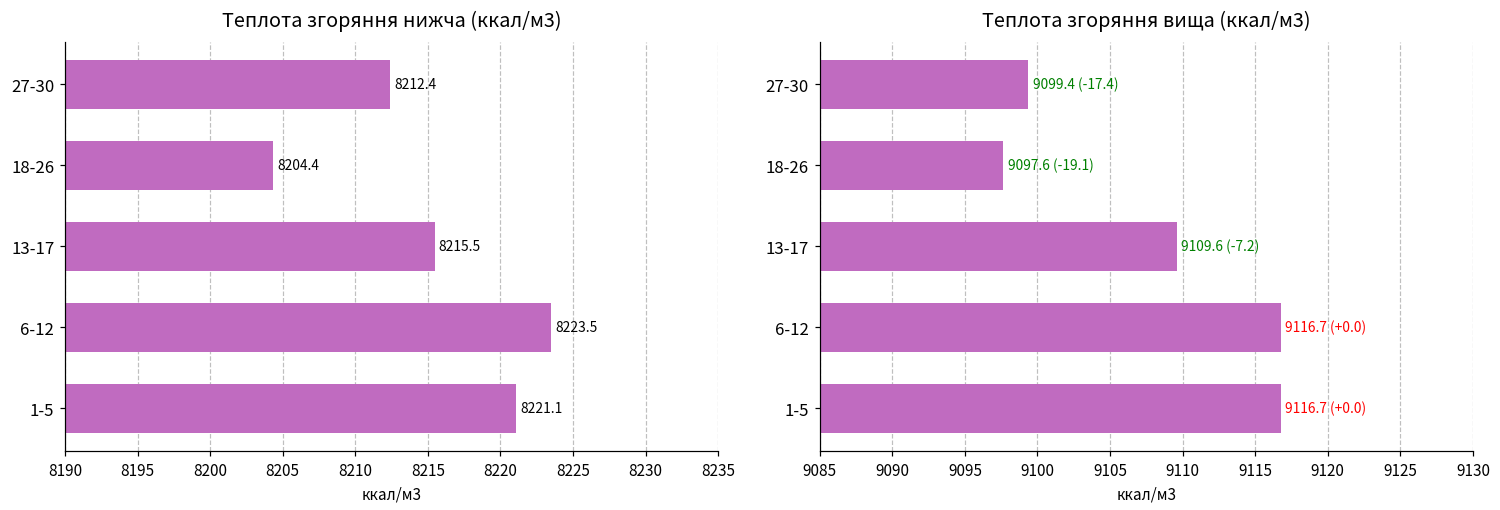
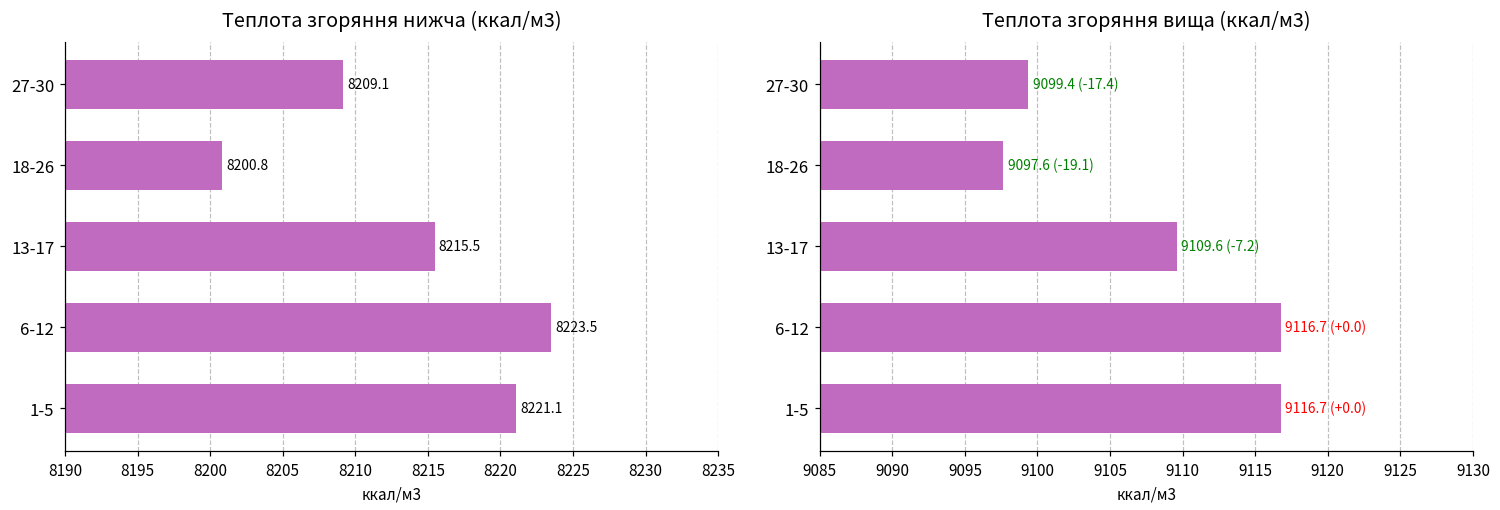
Теплота згоряння нижча (ккал/м3), 27-30: 8212.4 -> 8209.1
Теплота згоряння нижча (ккал/м3), 18-26: 8204.4 -> 8200.8
